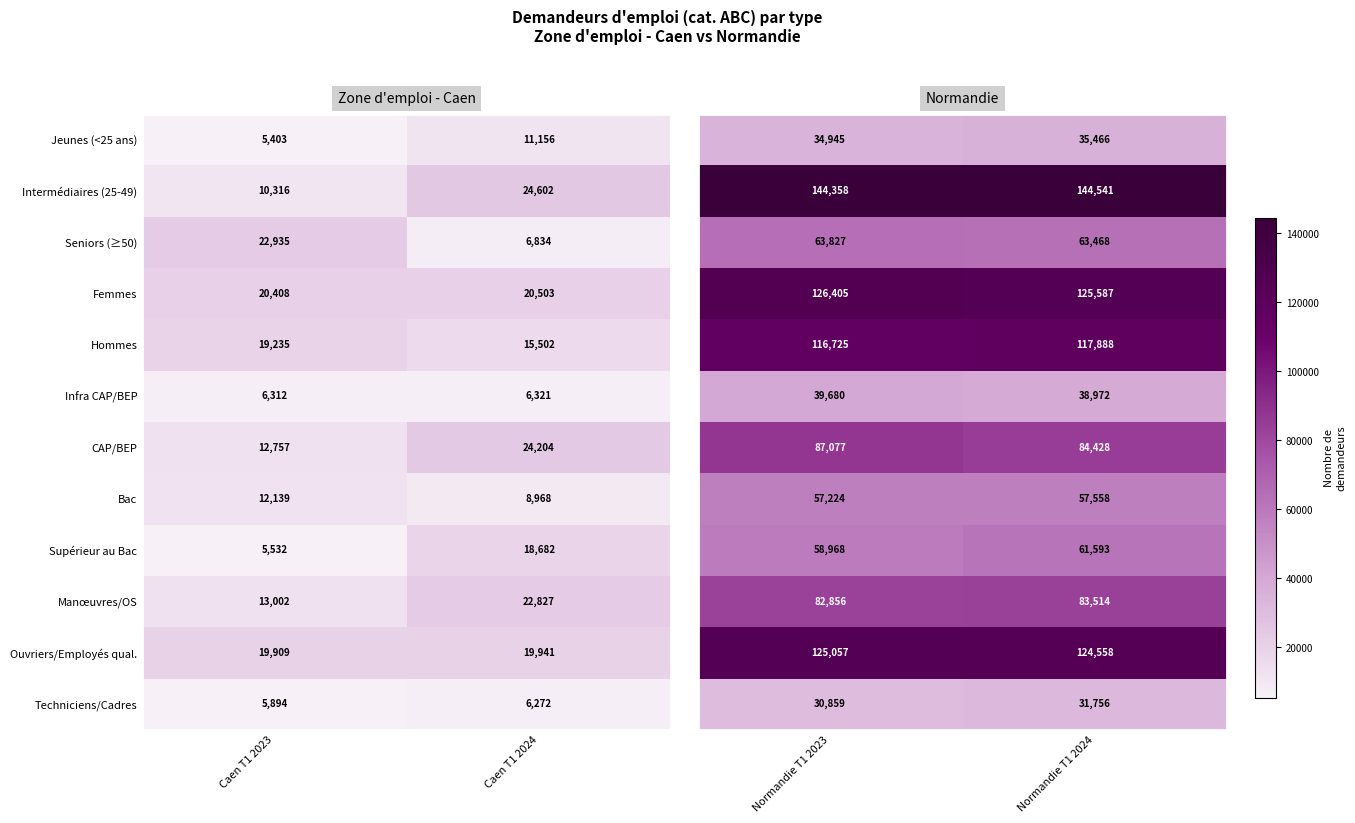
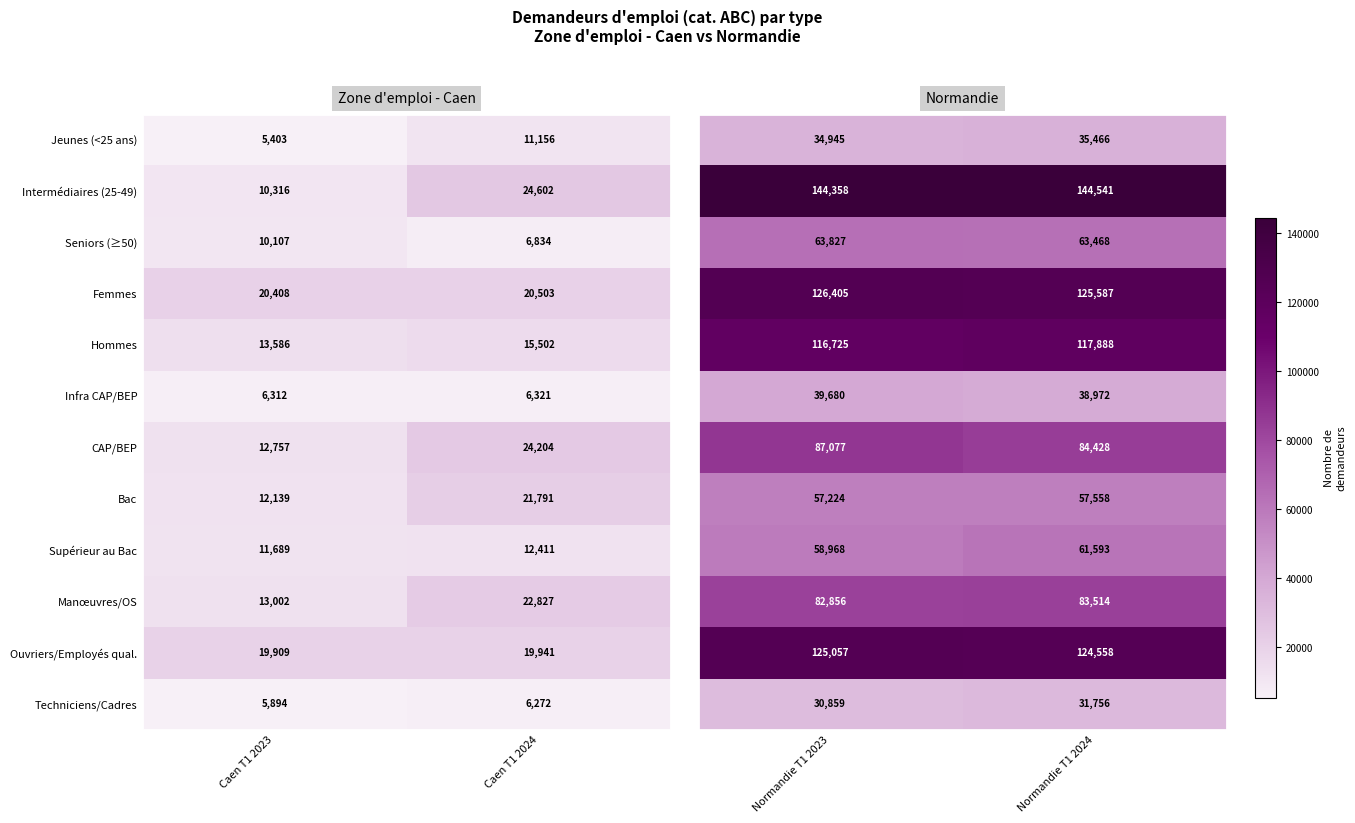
Zone d'emploi - Caen, Seniors (≥50), Caen T1 2023: 22,935 -> 10,107
Zone d'emploi - Caen, Hommes, Caen T1 2023: 19,235 -> 13,586
Zone d'emploi - Caen, Bac, Caen T1 2024: 8,968 -> 21,791
Zone d'emploi - Caen, Supérieur au Bac, Caen T1 2023: 5,532 -> 11,689
Zone d'emploi - Caen, Supérieur au Bac, Caen T1 2024: 18,682 -> 12,411
